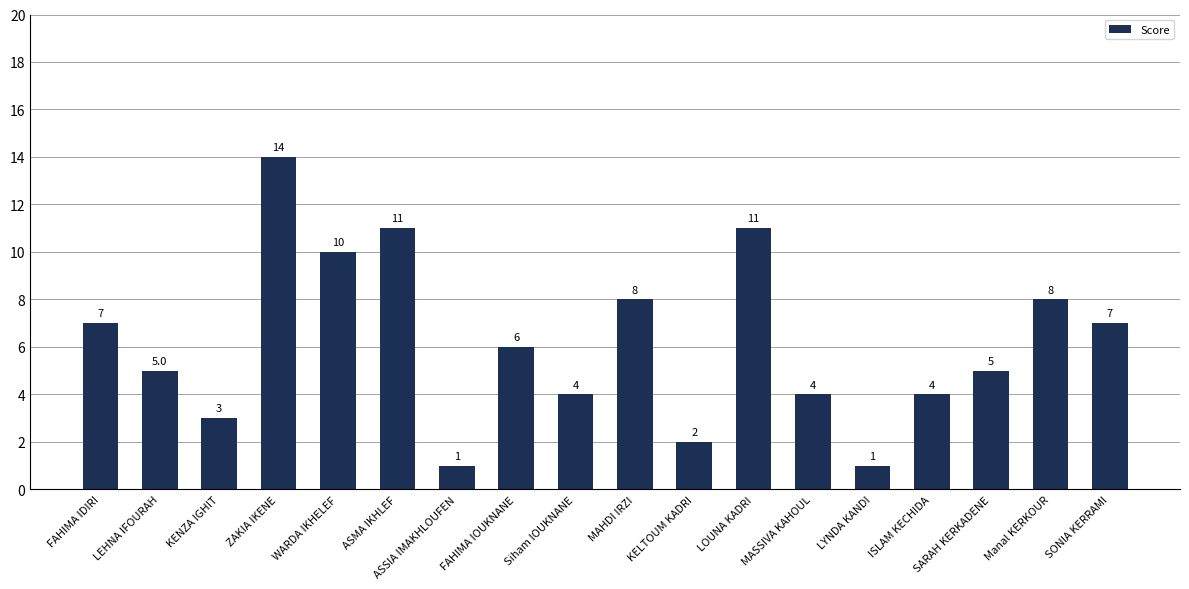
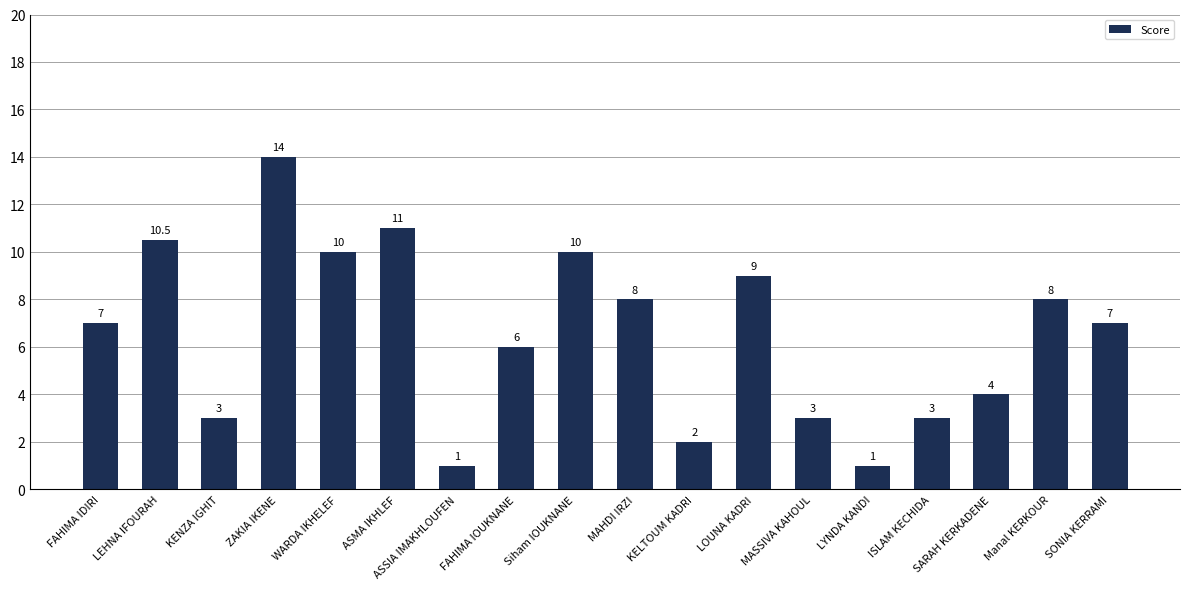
LEHNA IFOURAH: 5.0 -> 10.5
Siham IOUKNANE: 4 -> 10
LOUNA KADRI: 11 -> 9
MASSIVA KAHOUL: 4 -> 3
ISLAM KECHIDA: 4 -> 3
SARAH KERKADENE: 5 -> 4
